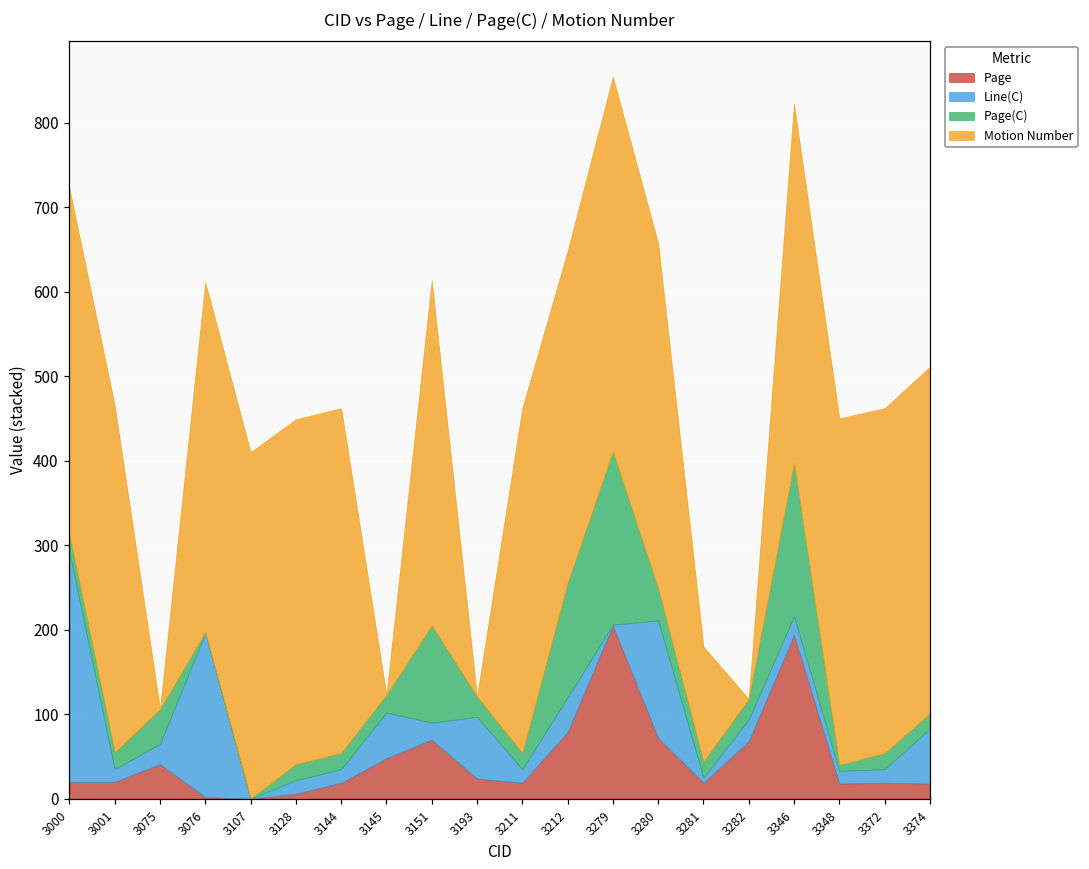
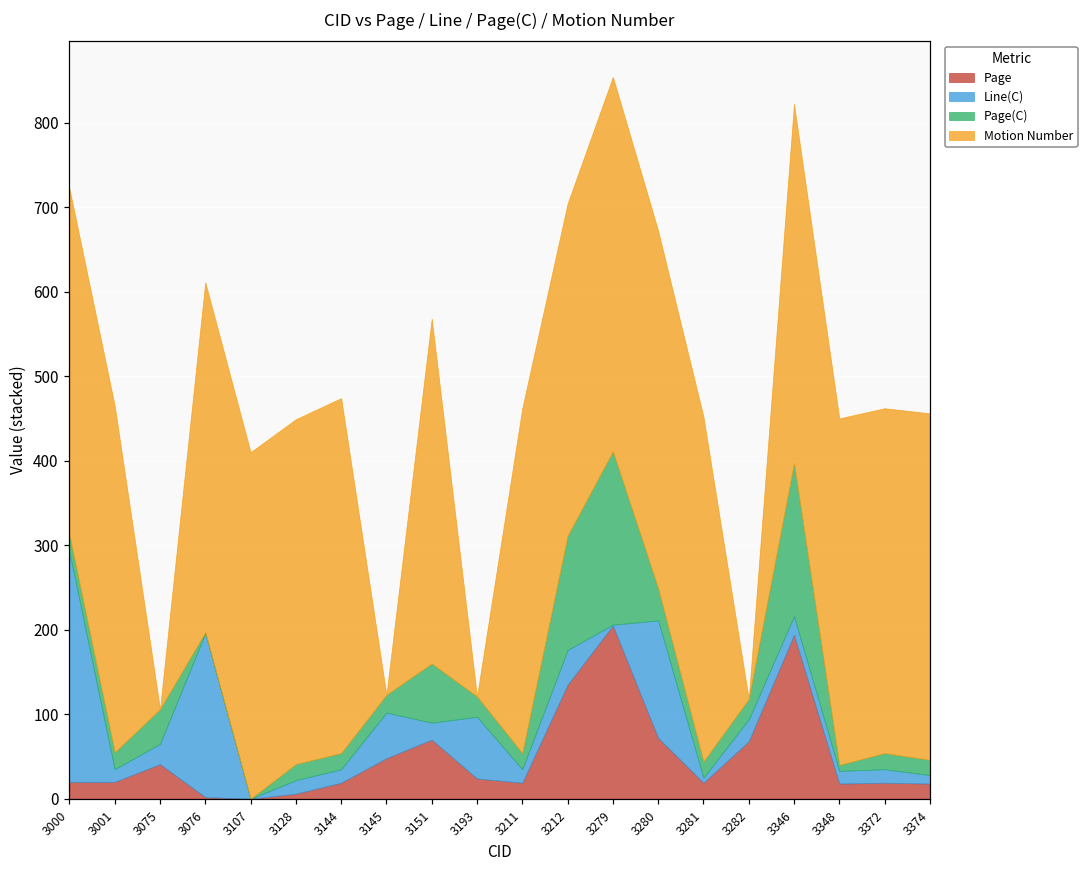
Motion Number, 3144: 410 -> 420
Page(C), 3151: 120 -> 70
Page, 3212: 80 -> 140
Motion Number, 3280: 410 -> 420
Motion Number, 3281: 140 -> 410
Line(C), 3374: 70 -> 10
